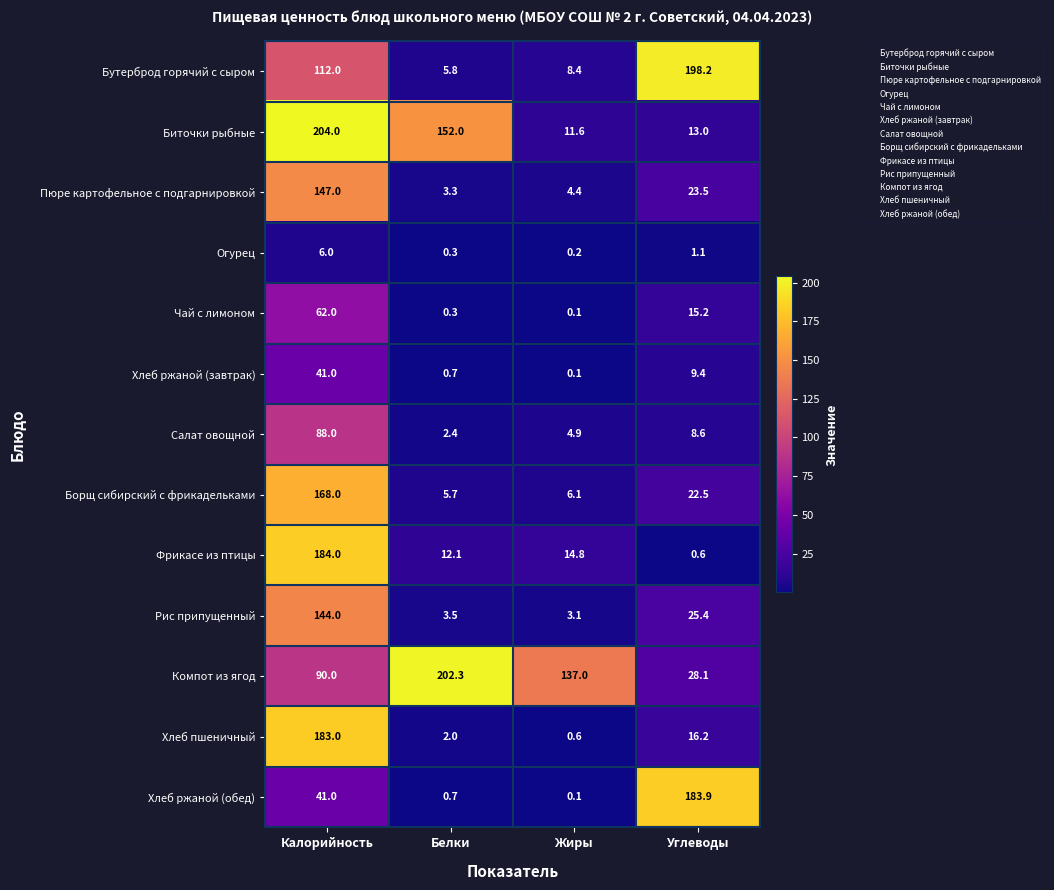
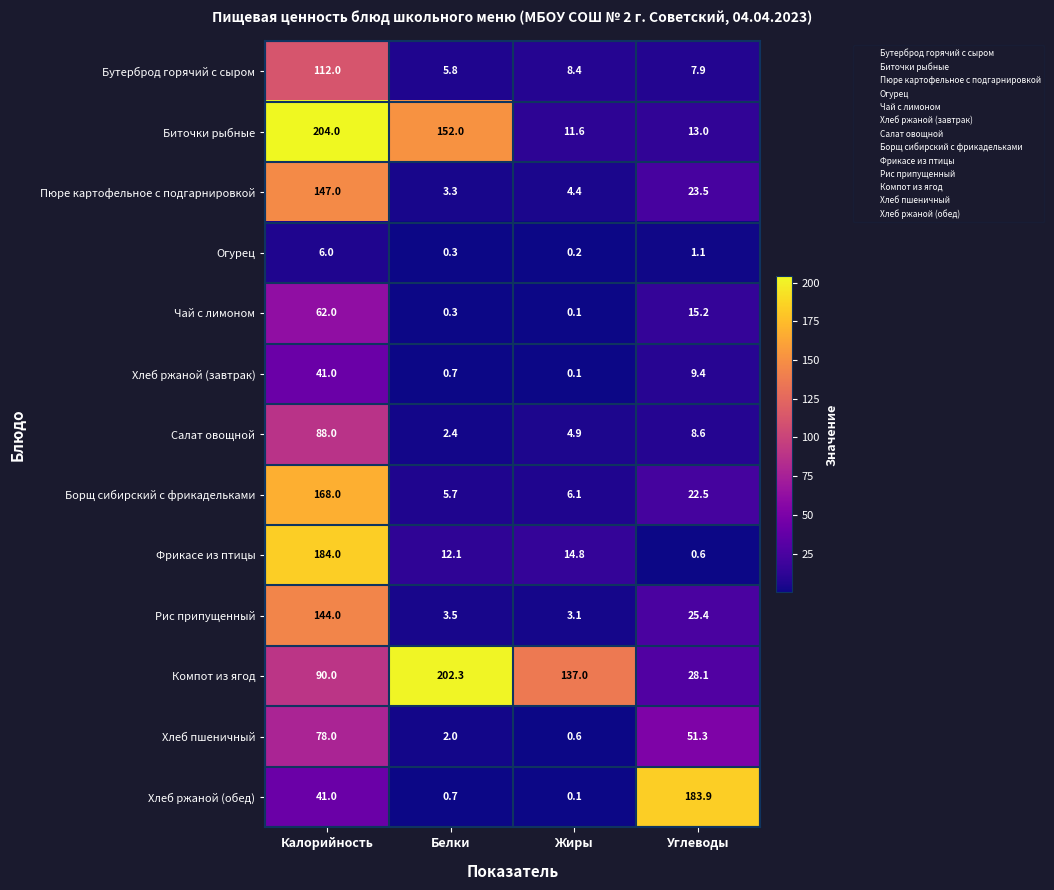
Бутерброд горячий с сыром, Углеводы: 198.2 -> 7.9
Хлеб пшеничный, Калорийность: 183.0 -> 78.0
Хлеб пшеничный, Углеводы: 16.2 -> 51.3
